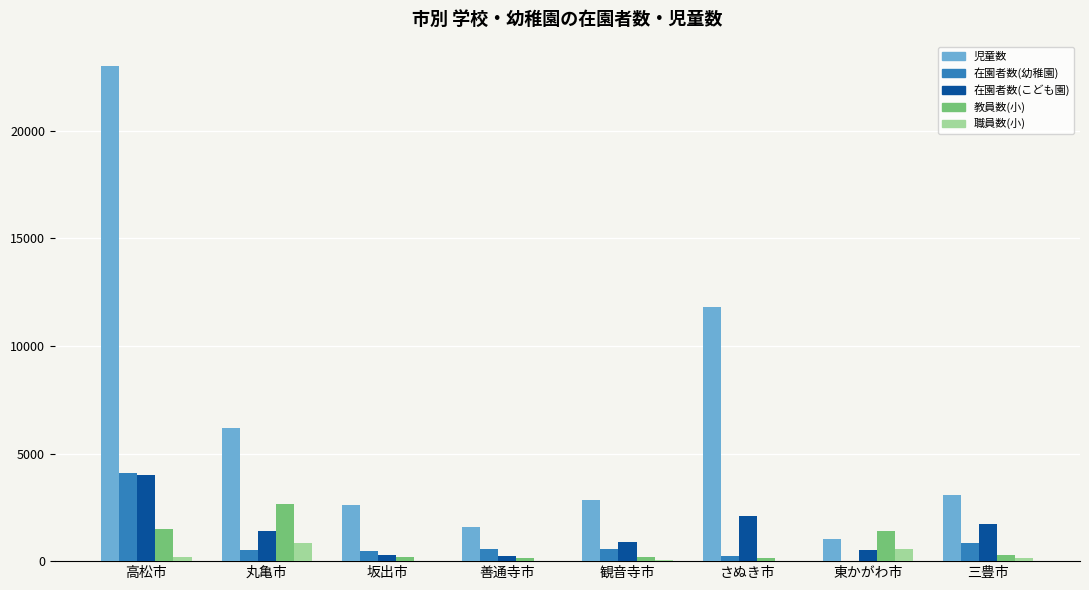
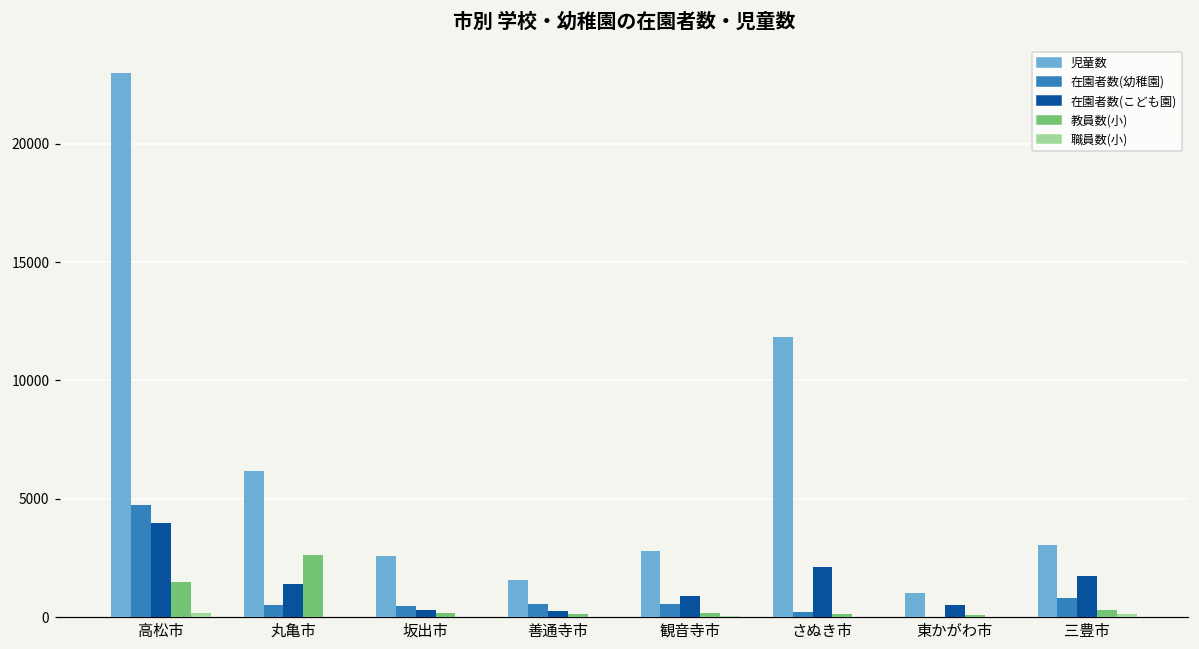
在園者数(幼稚園), 高松市: 4100 -> 4700
職員数(小), 丸亀市: 900 -> 0
教員数(小), 東かがわ市: 1400 -> 100
職員数(小), 東かがわ市: 500 -> 0
